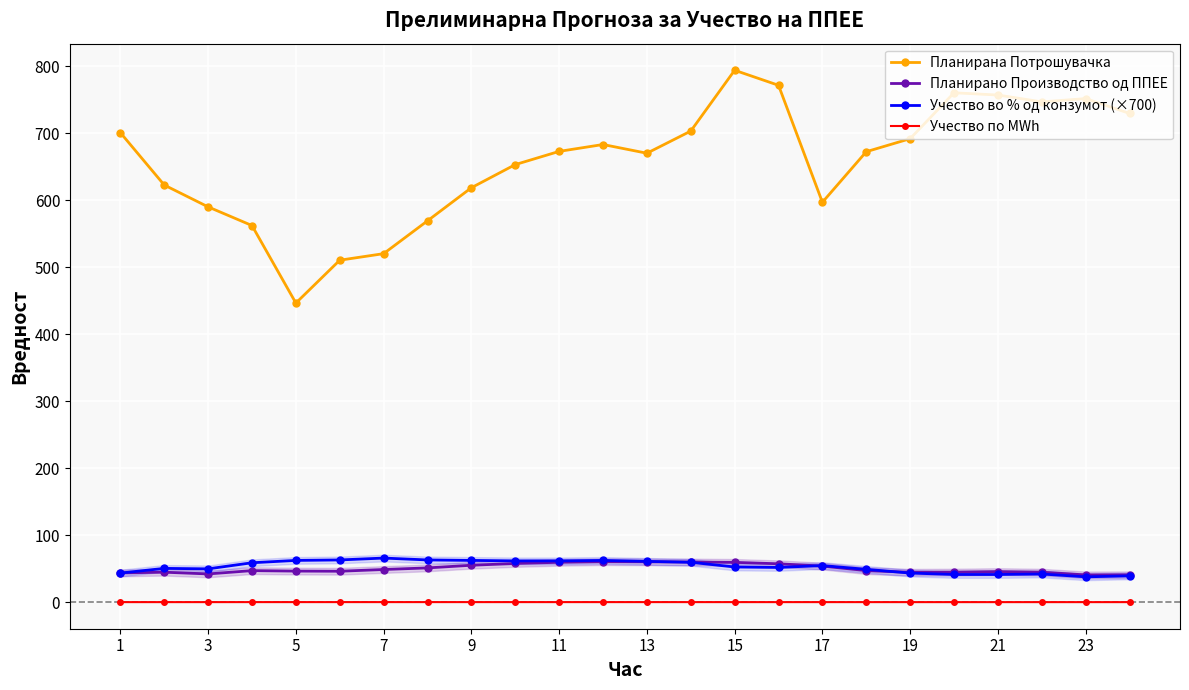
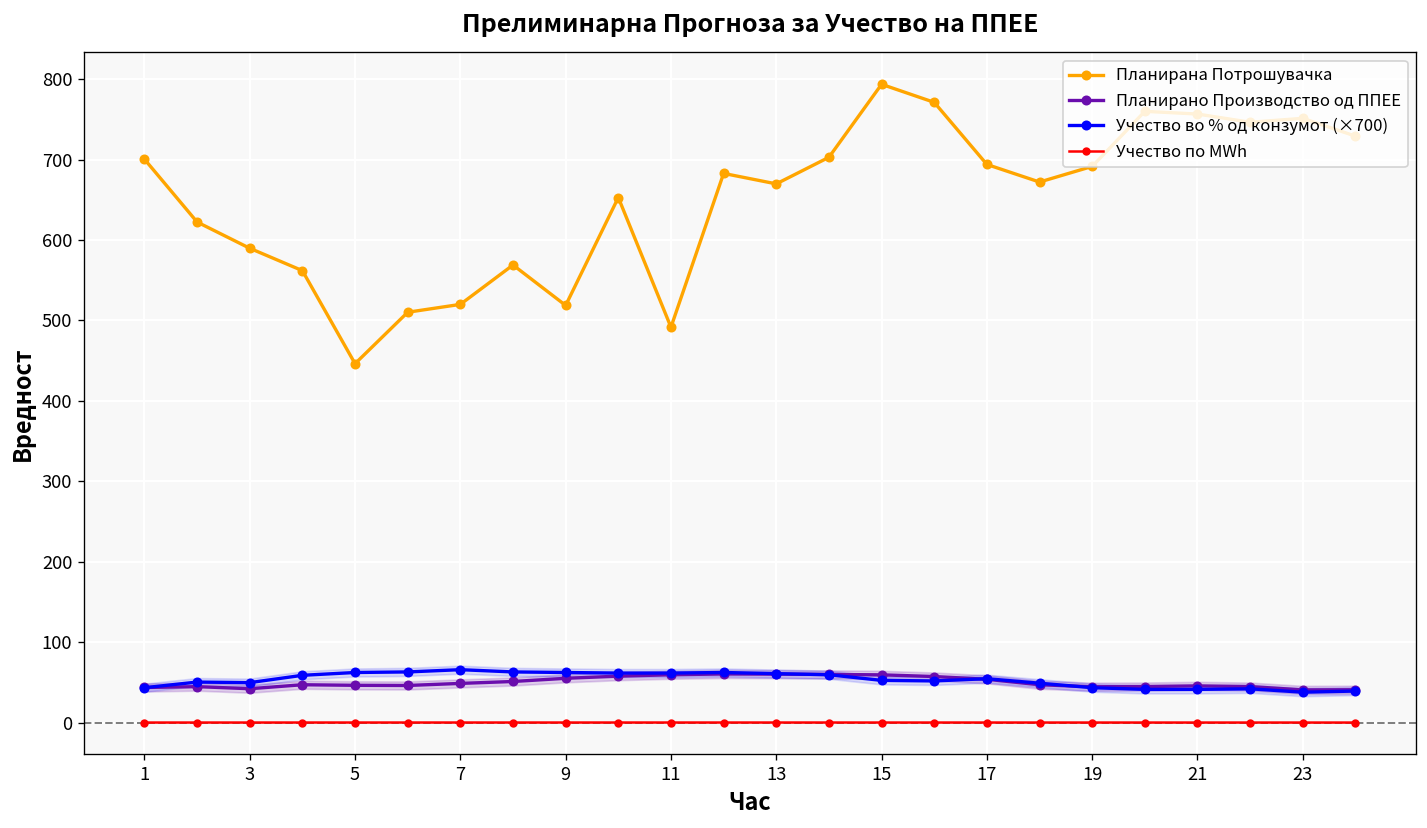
Планирана Потрошувачка, 9: 620 -> 520
Планирана Потрошувачка, 11: 670 -> 490
Планирана Потрошувачка, 17: 600 -> 690
